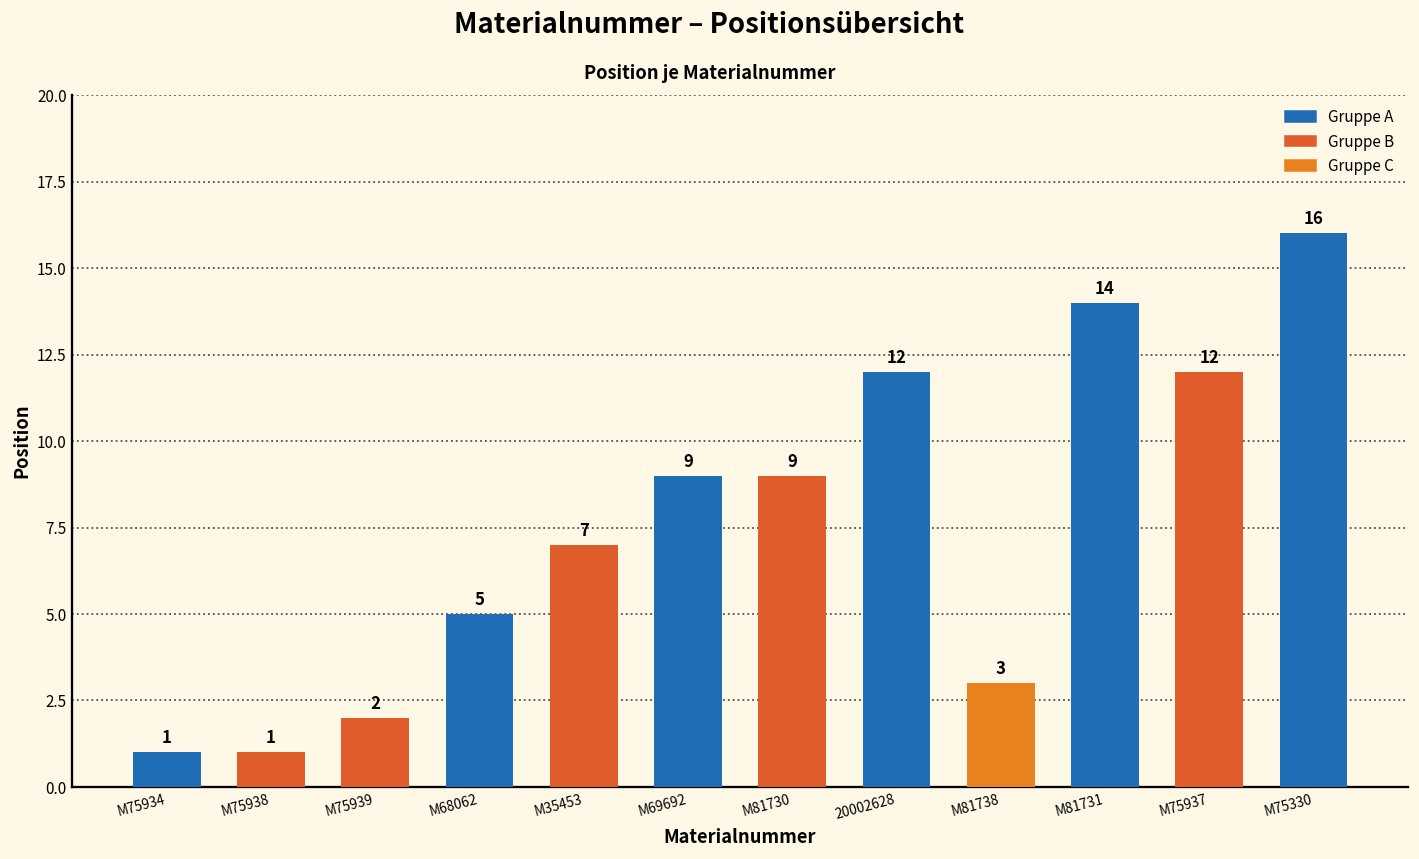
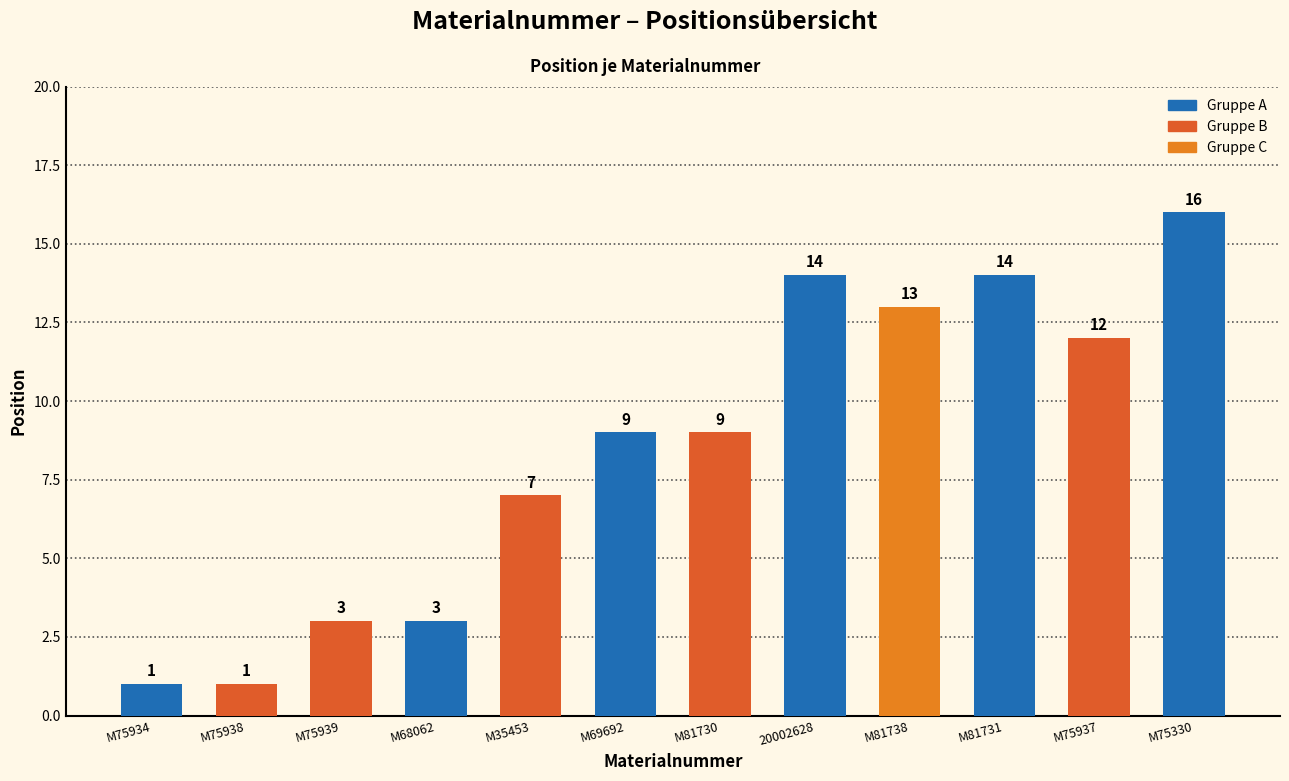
M75939: 2 -> 3
M68062: 5 -> 3
20002628: 12 -> 14
M81738: 3 -> 13
